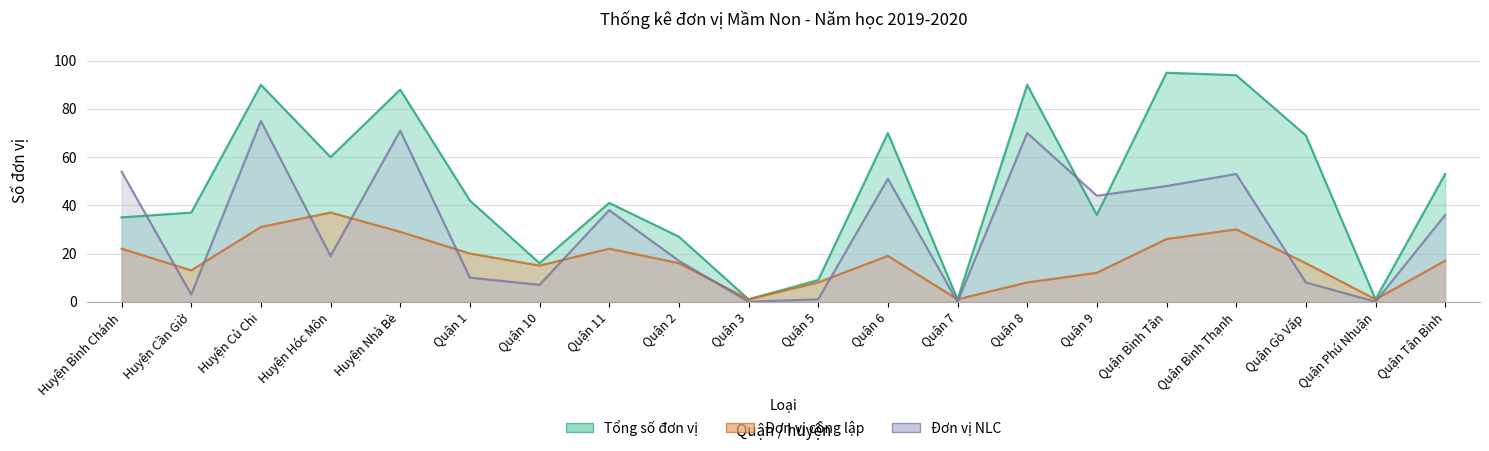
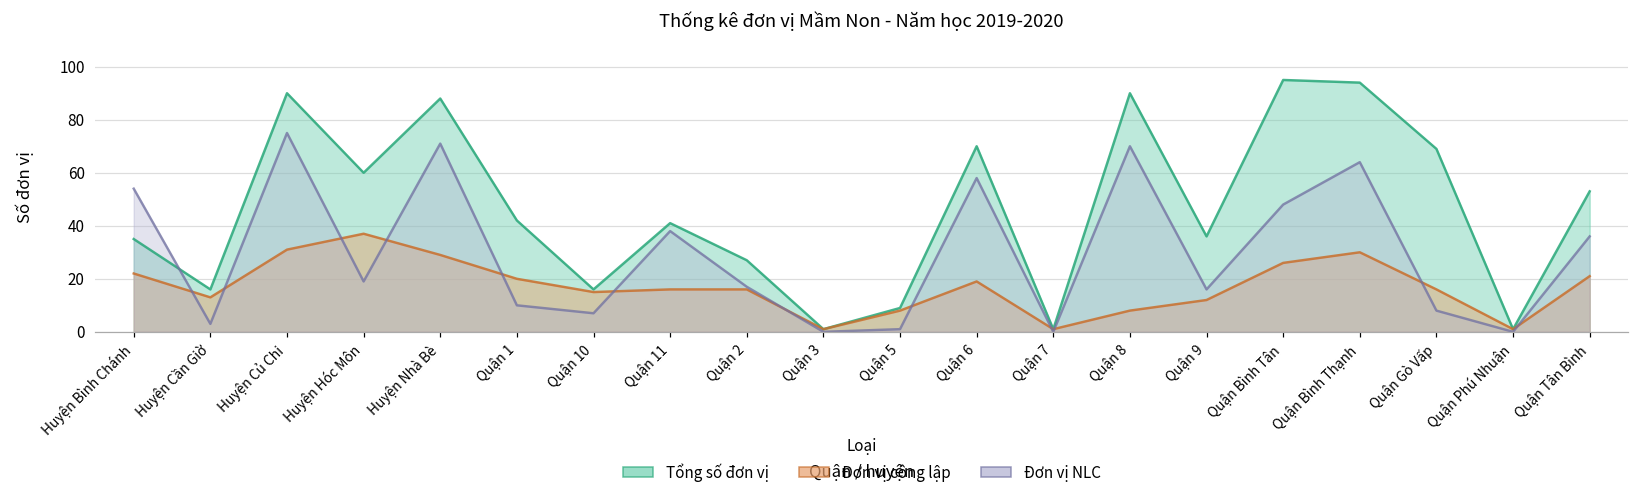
Tổng số đơn vị, Huyện Cần Giờ: 37 -> 16
Đơn vị công lập, Quận 11: 22 -> 16
Đơn vị NLC, Quận 6: 51 -> 58
Đơn vị NLC, Quận 9: 44 -> 16
Đơn vị NLC, Quận Bình Thạnh: 53 -> 64
Đơn vị công lập, Quận Tân Bình: 17 -> 21
